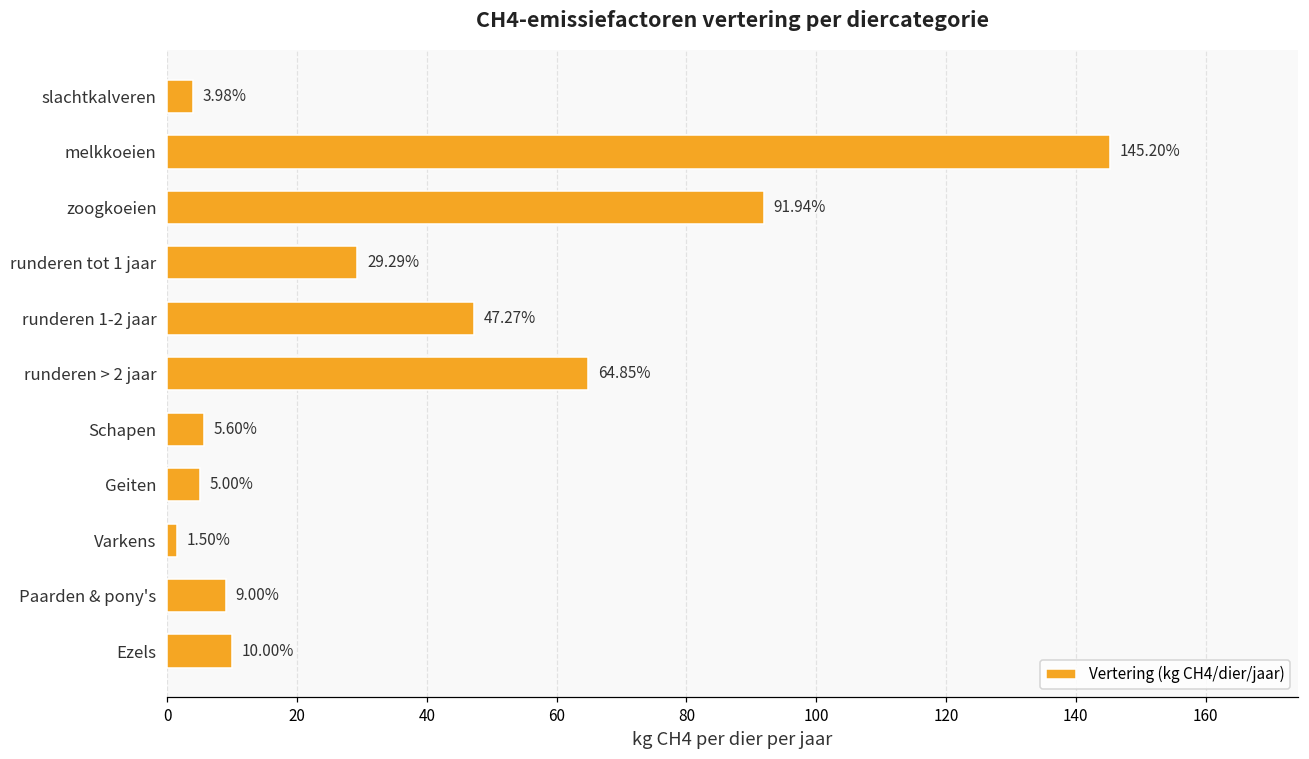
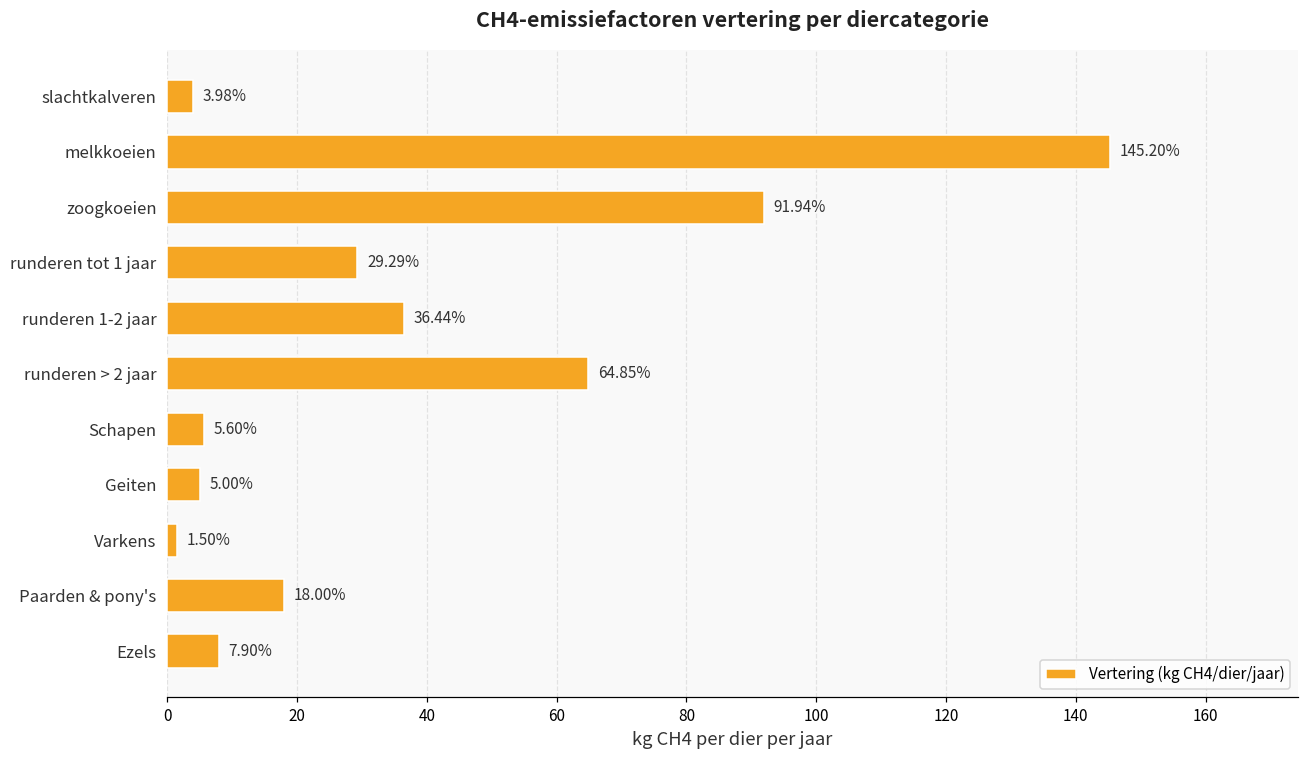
runderen 1-2 jaar: 47.27% -> 36.44%
Paarden & pony's: 9.00% -> 18.00%
Ezels: 10.00% -> 7.90%
